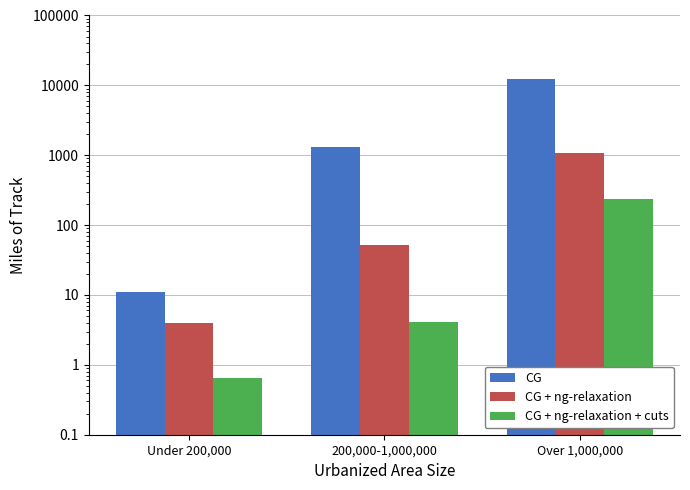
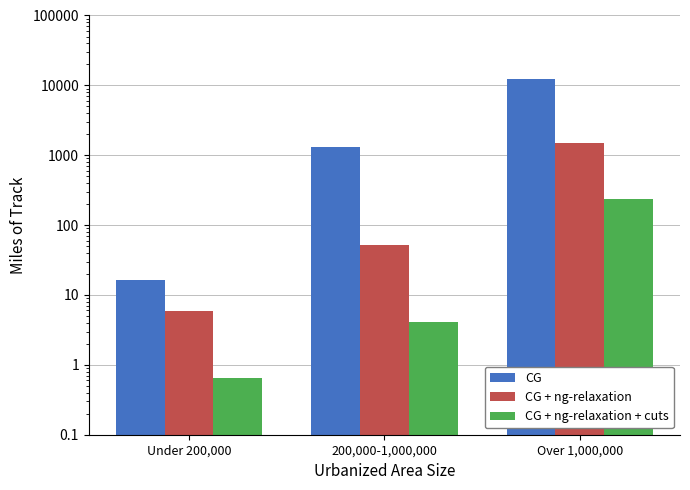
CG, Under 200,000: 11 -> 17
CG + ng-relaxation, Under 200,000: 4 -> 6
CG + ng-relaxation, Over 1,000,000: 1100 -> 1500
